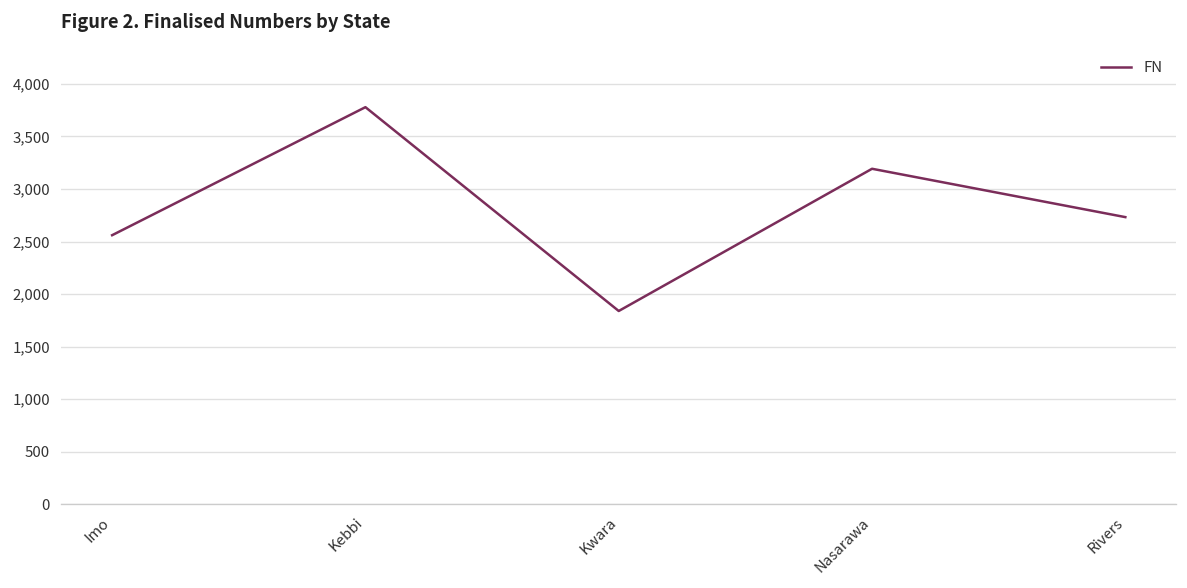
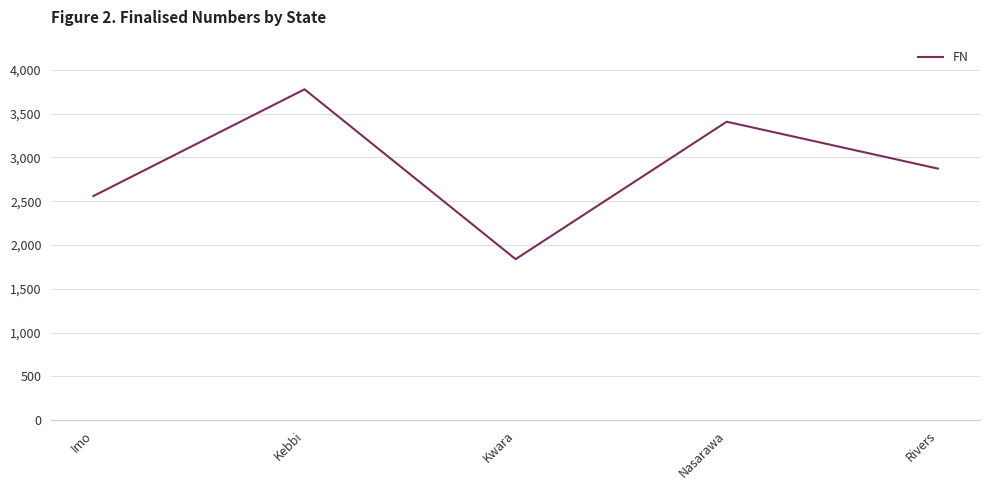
Nasarawa: 3,200 -> 3,400
Rivers: 2,700 -> 2,900
